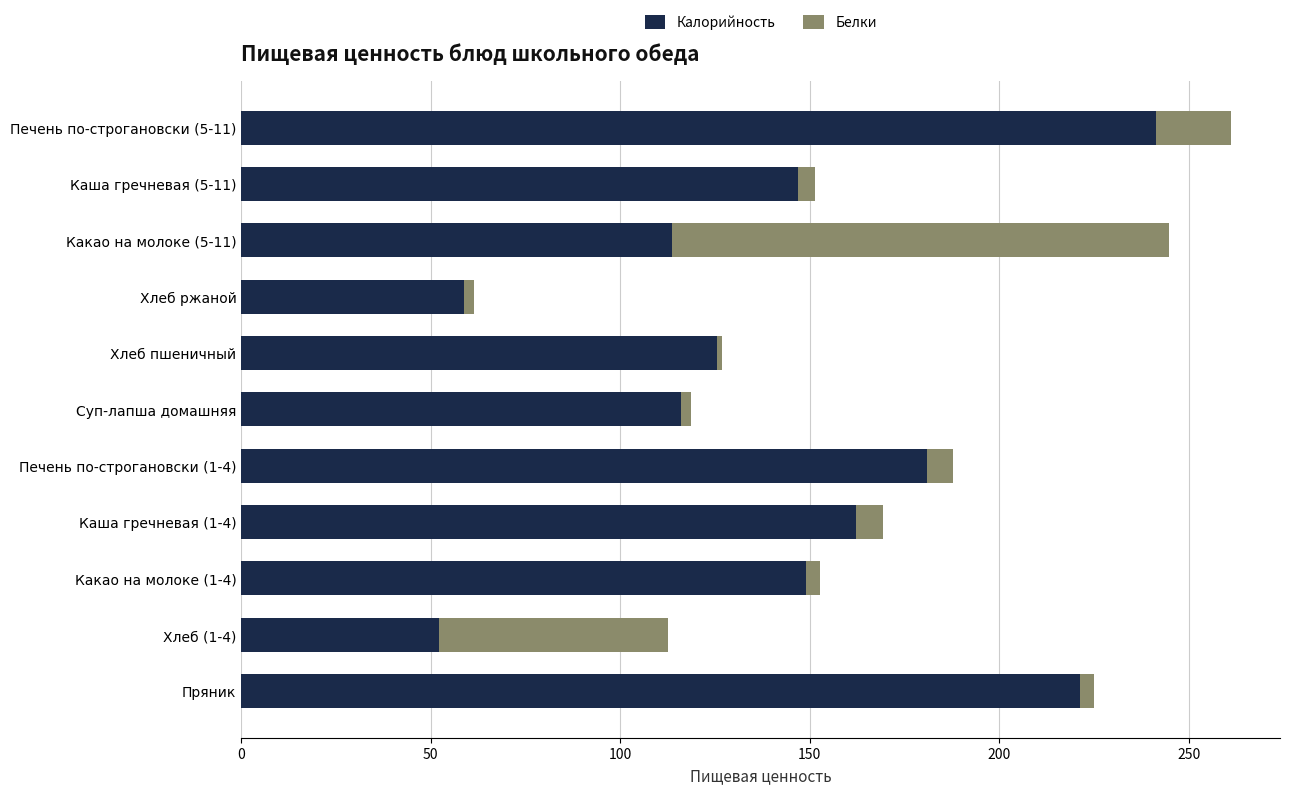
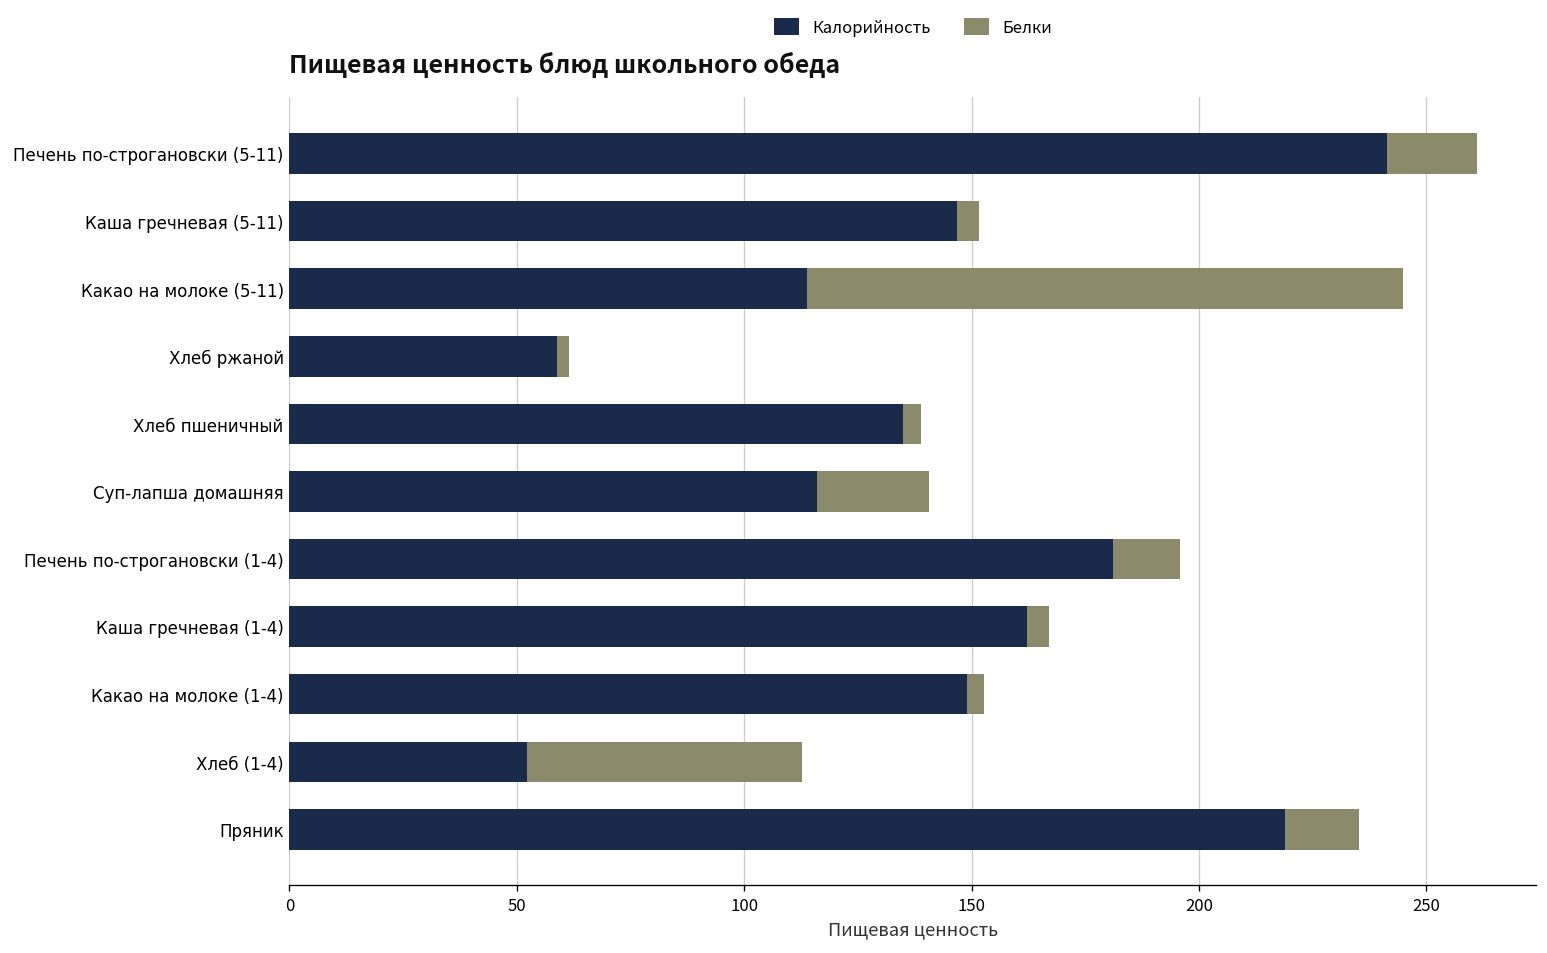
Калорийность, Хлеб пшеничный: 126 -> 135
Белки, Хлеб пшеничный: 1 -> 4
Белки, Суп-лапша домашняя: 3 -> 25
Белки, Печень по-строгановски (1-4): 7 -> 15
Белки, Каша гречневая (1-4): 7 -> 5
Калорийность, Пряник: 221 -> 219
Белки, Пряник: 4 -> 16
